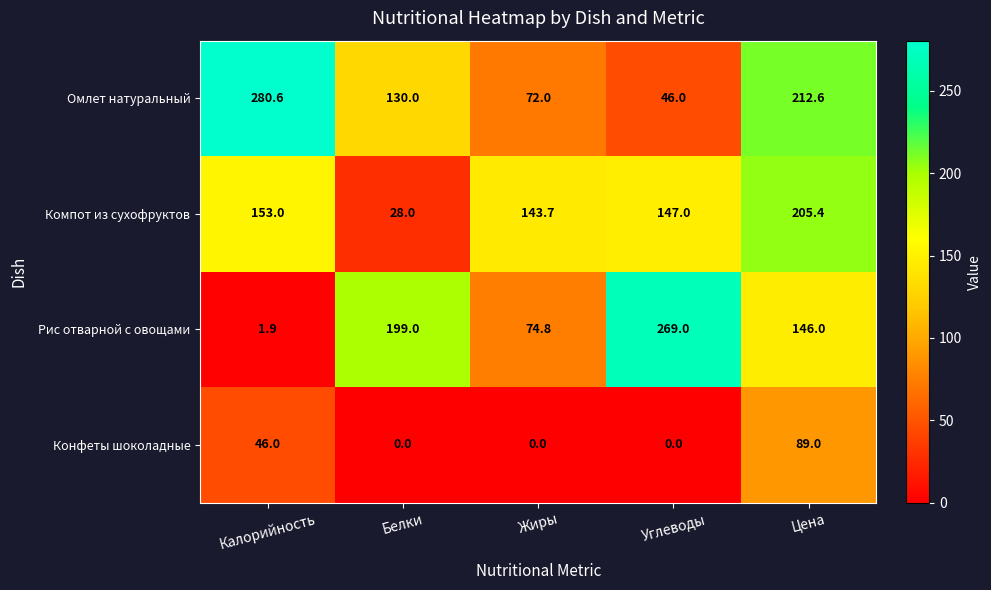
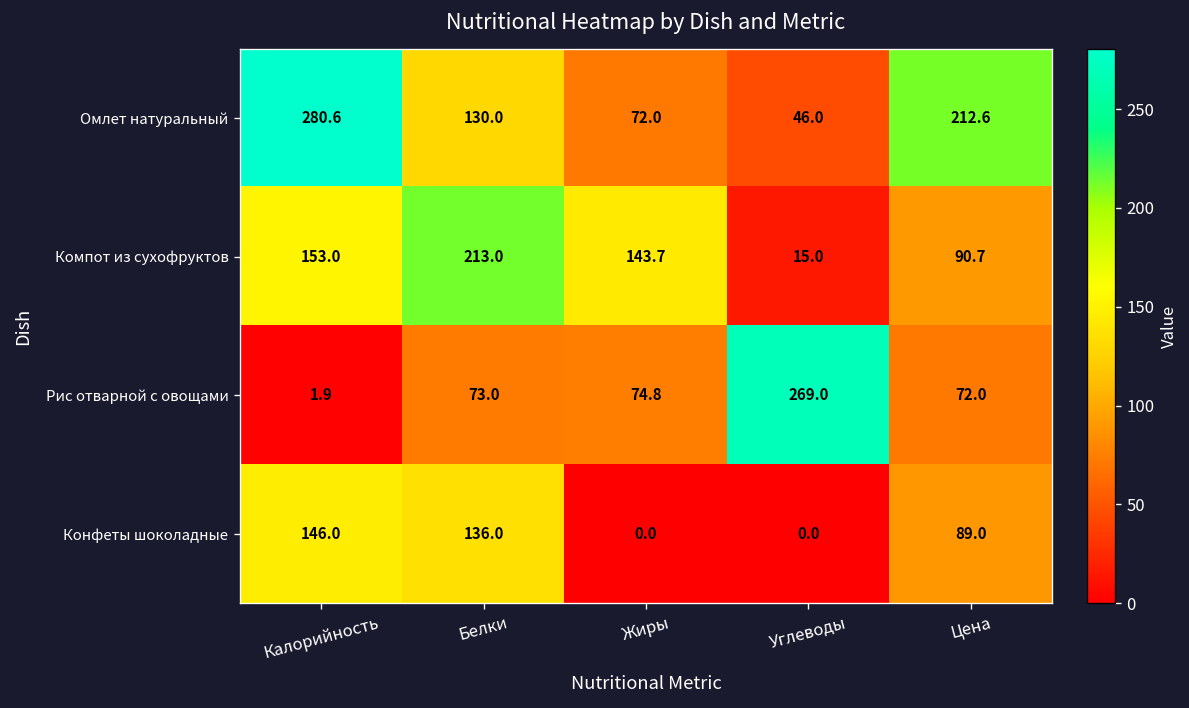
Компот из сухофруктов, Белки: 28.0 -> 213.0
Компот из сухофруктов, Углеводы: 147.0 -> 15.0
Компот из сухофруктов, Цена: 205.4 -> 90.7
Рис отварной с овощами, Белки: 199.0 -> 73.0
Рис отварной с овощами, Цена: 146.0 -> 72.0
Конфеты шоколадные, Калорийность: 46.0 -> 146.0
Конфеты шоколадные, Белки: 0.0 -> 136.0
